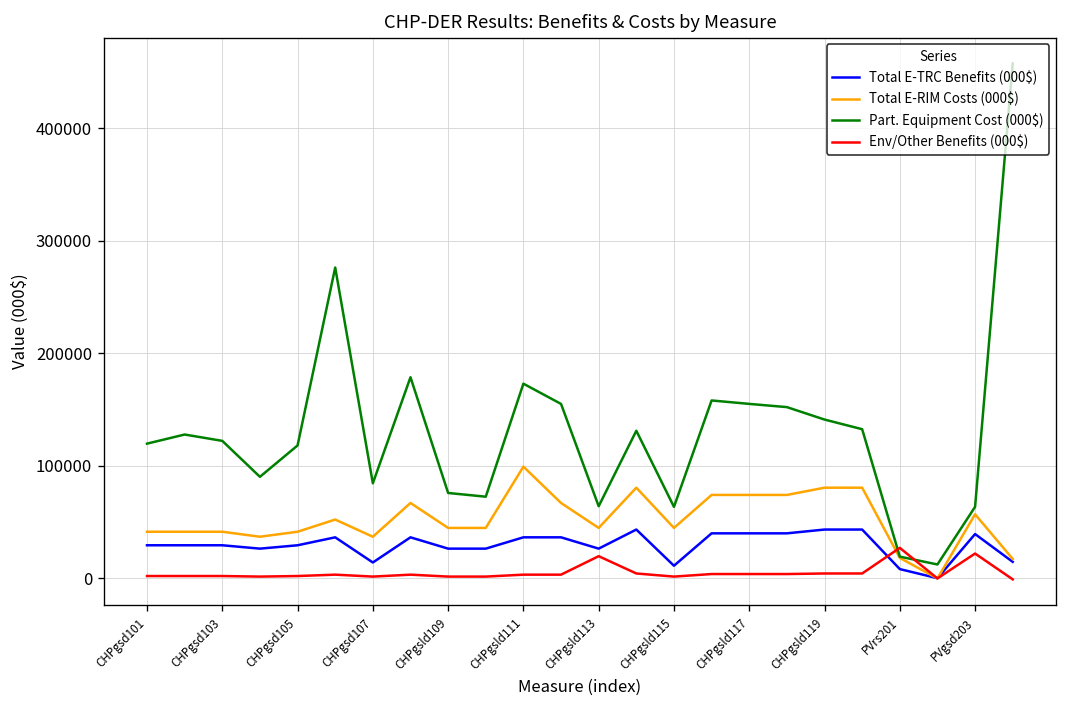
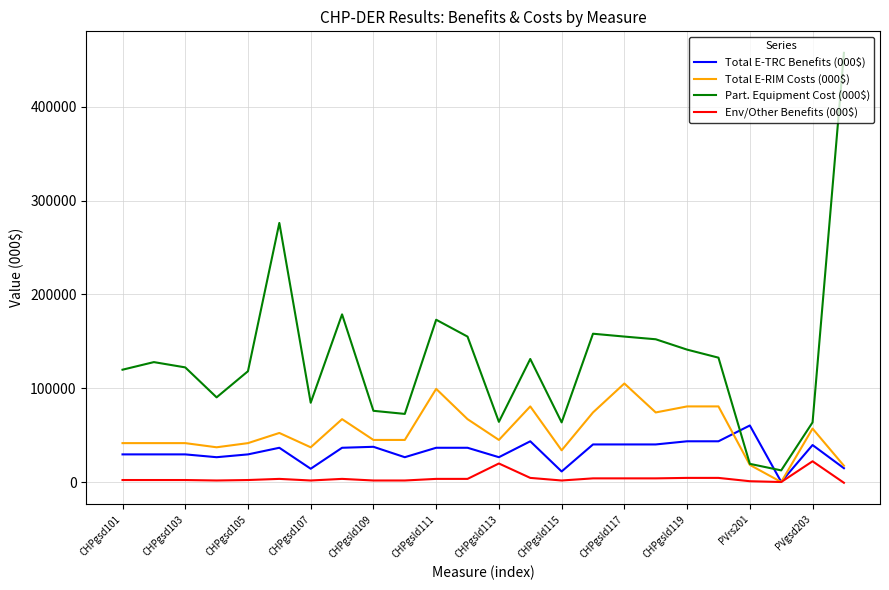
Total E-TRC Benefits (000$), CHPgsld109: 30000 -> 40000
Total E-RIM Costs (000$), CHPgsld115: 40000 -> 30000
Total E-RIM Costs (000$), CHPgsld117: 70000 -> 110000
Total E-TRC Benefits (000$), PVrs201: 10000 -> 60000
Env/Other Benefits (000$), PVrs201: 30000 -> 0
